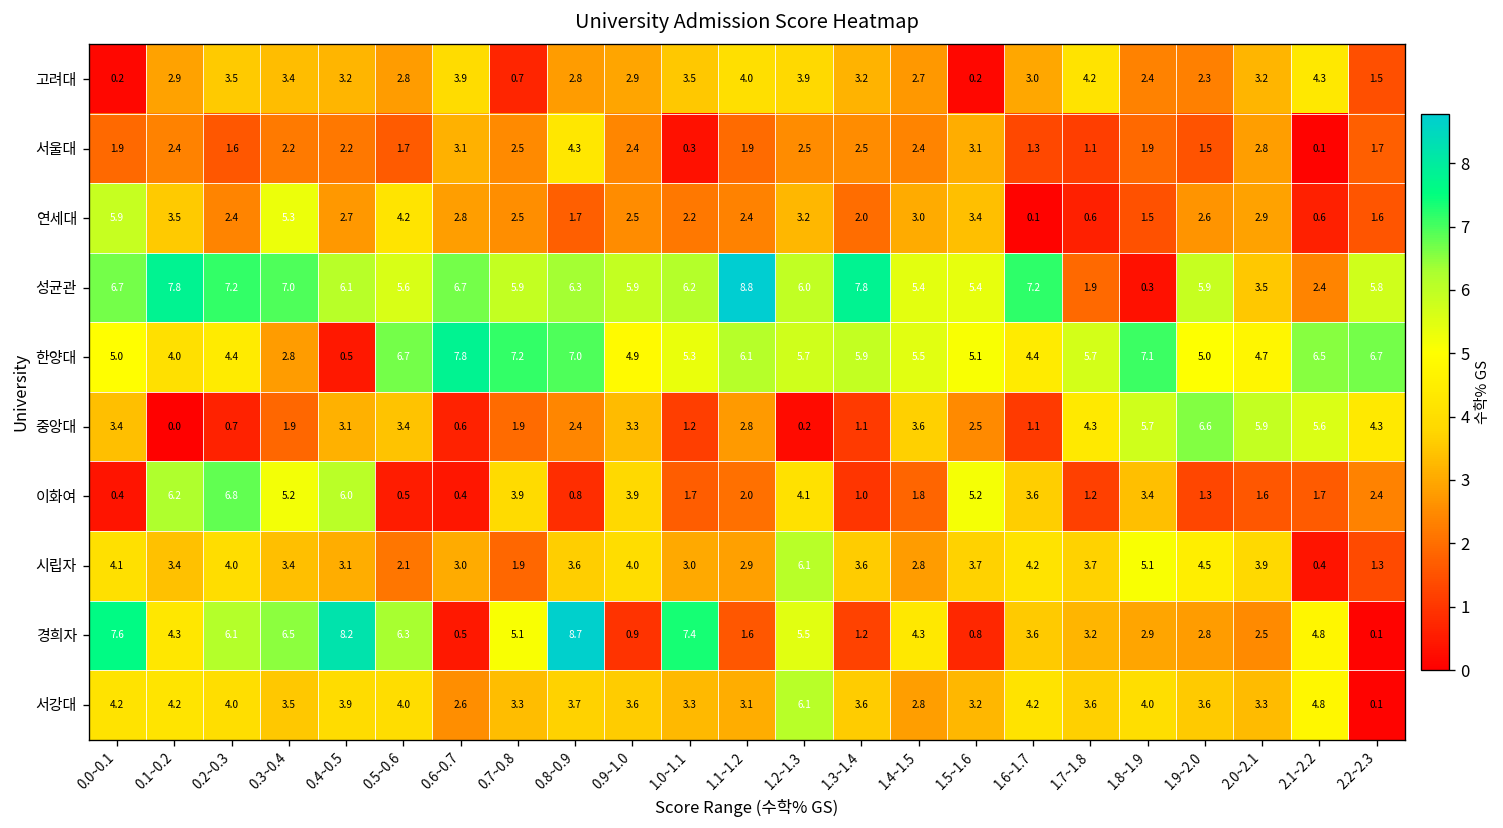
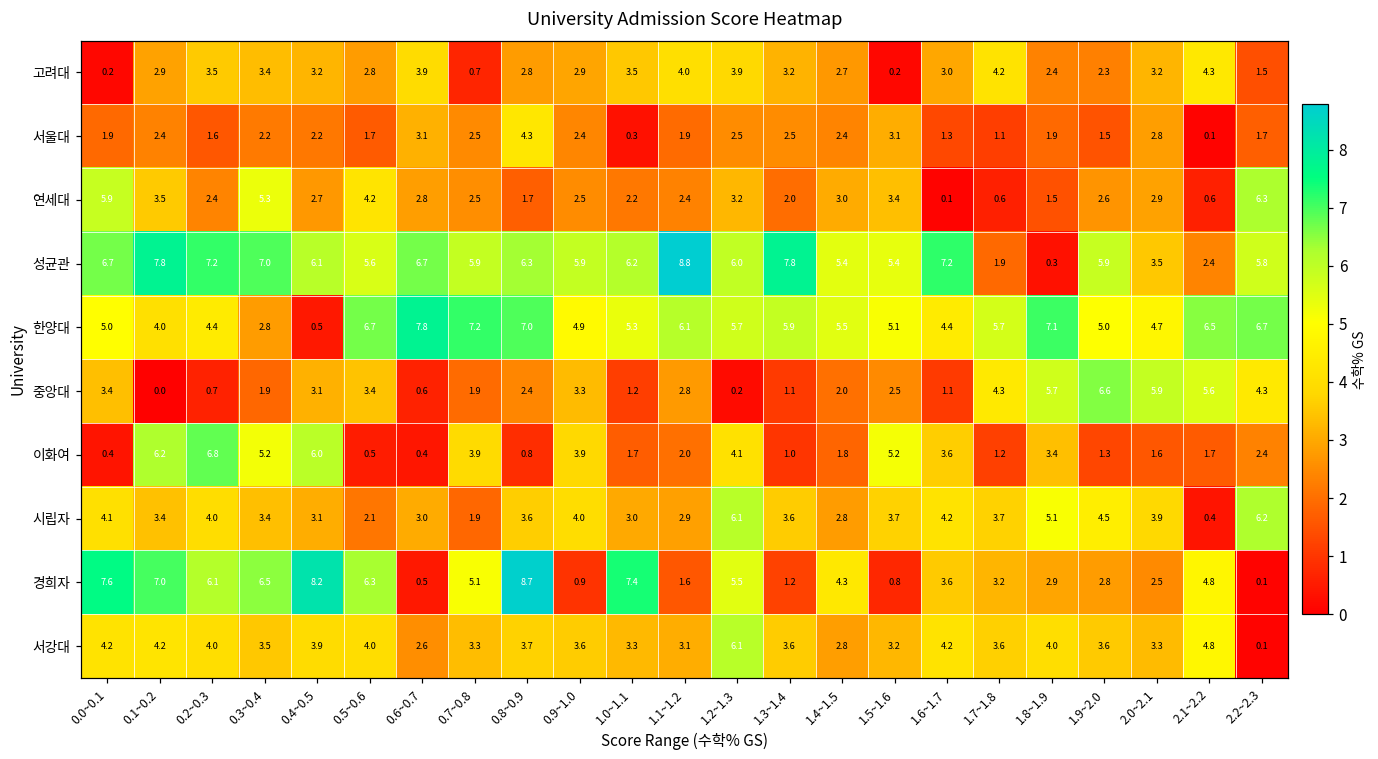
연세대, 2.2~2.3: 1.6 -> 6.3
중앙대, 1.4~1.5: 3.6 -> 2.0
시립자, 2.2~2.3: 1.3 -> 6.2
경희자, 0.1~0.2: 4.3 -> 7.0
